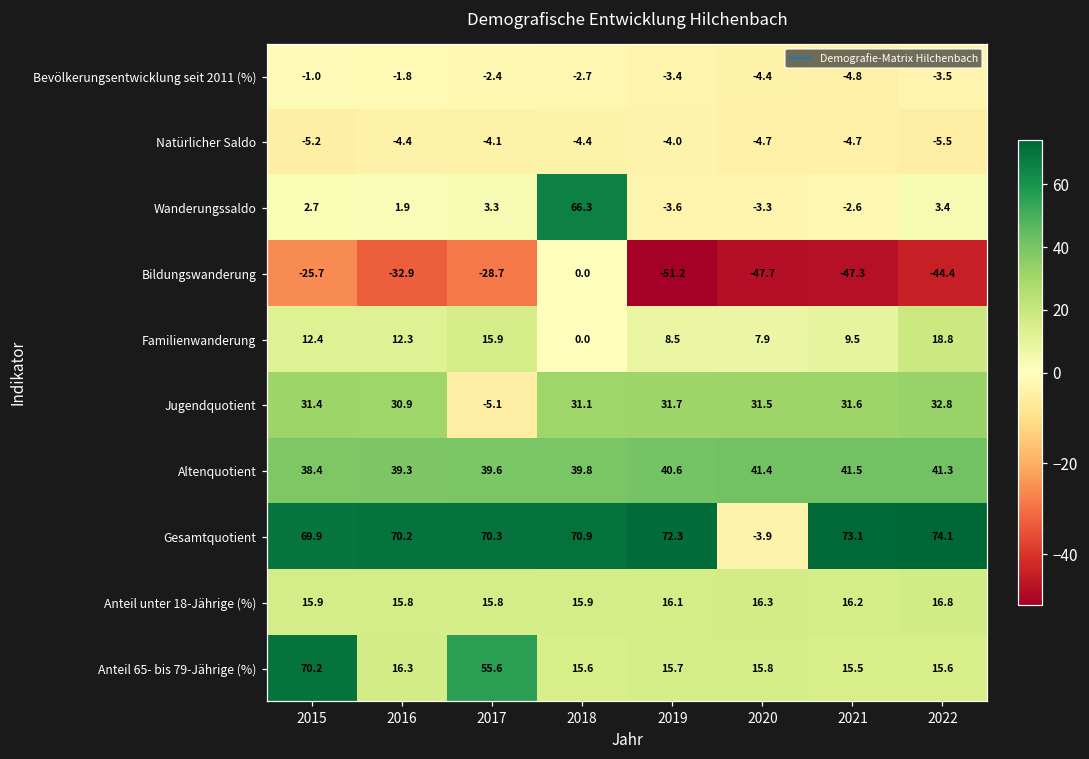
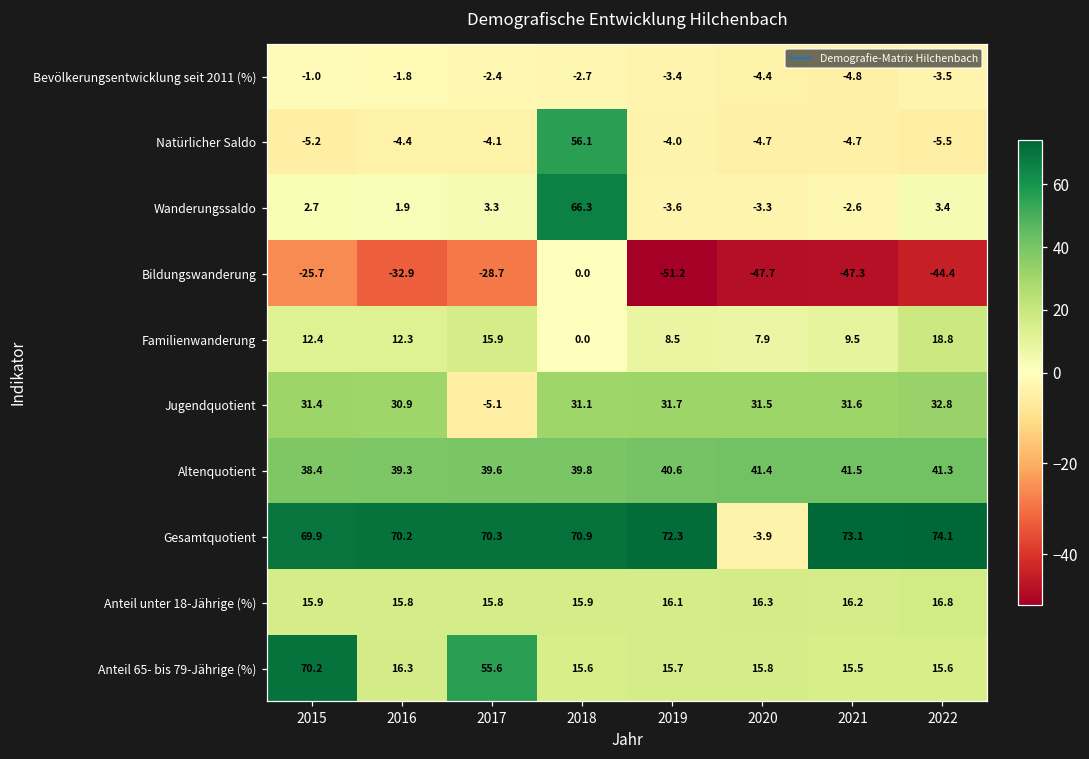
Natürlicher Saldo, 2018: -4.4 -> 56.1
